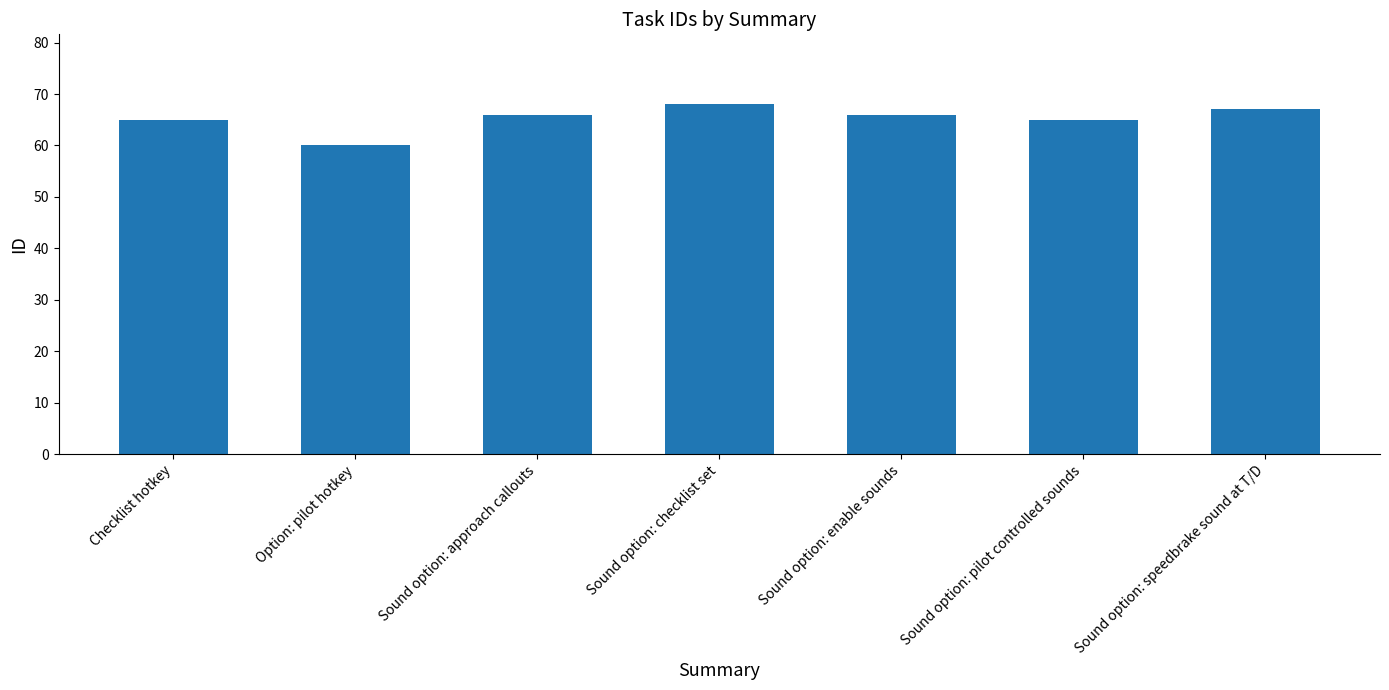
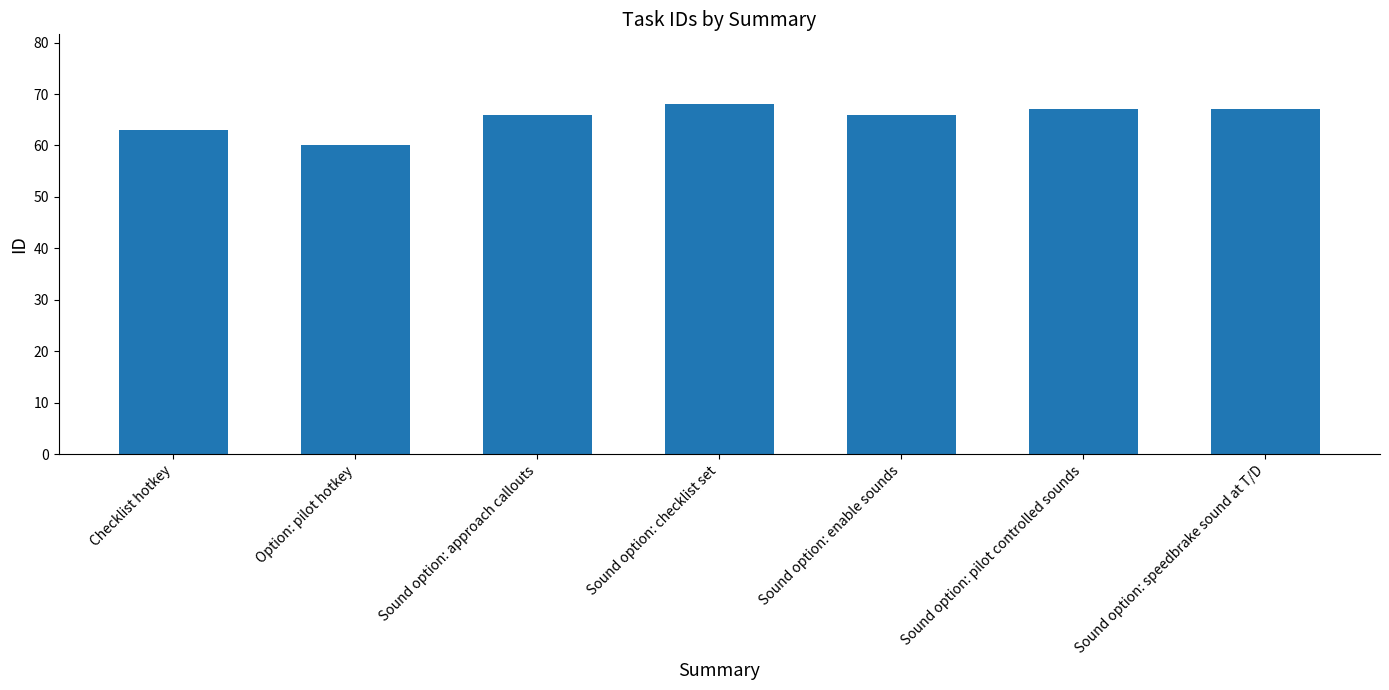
Checklist hotkey: 65 -> 63
Sound option: pilot controlled sounds: 65 -> 67
